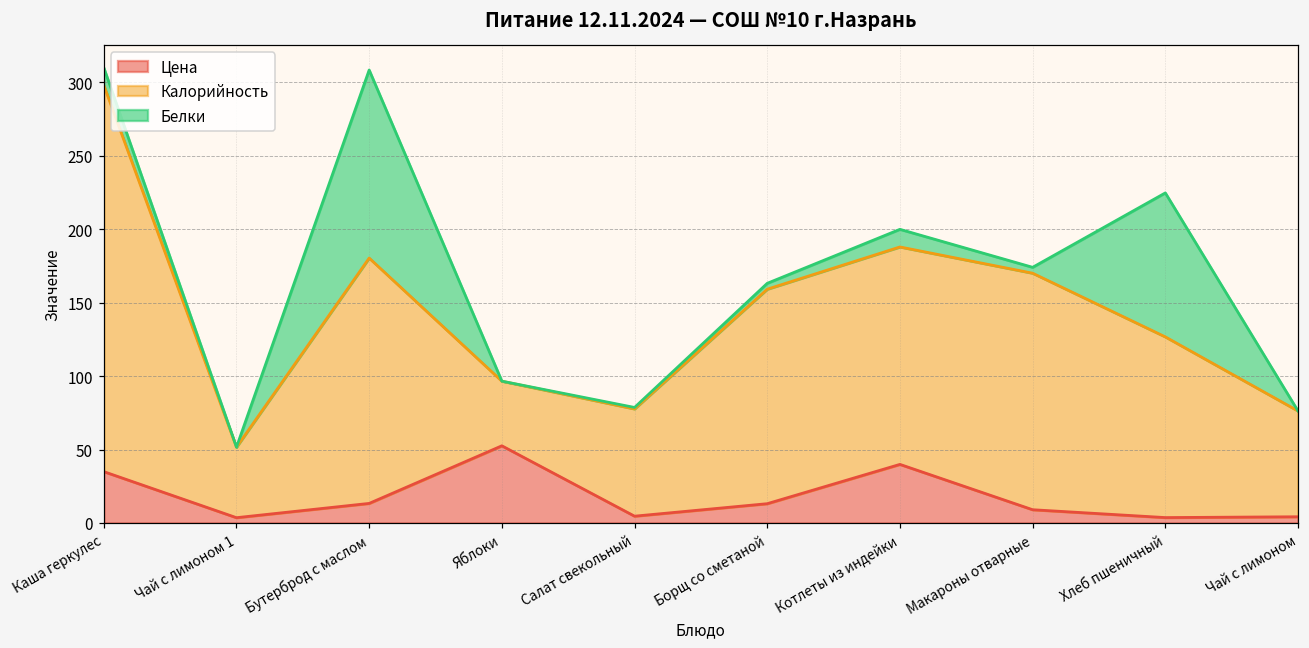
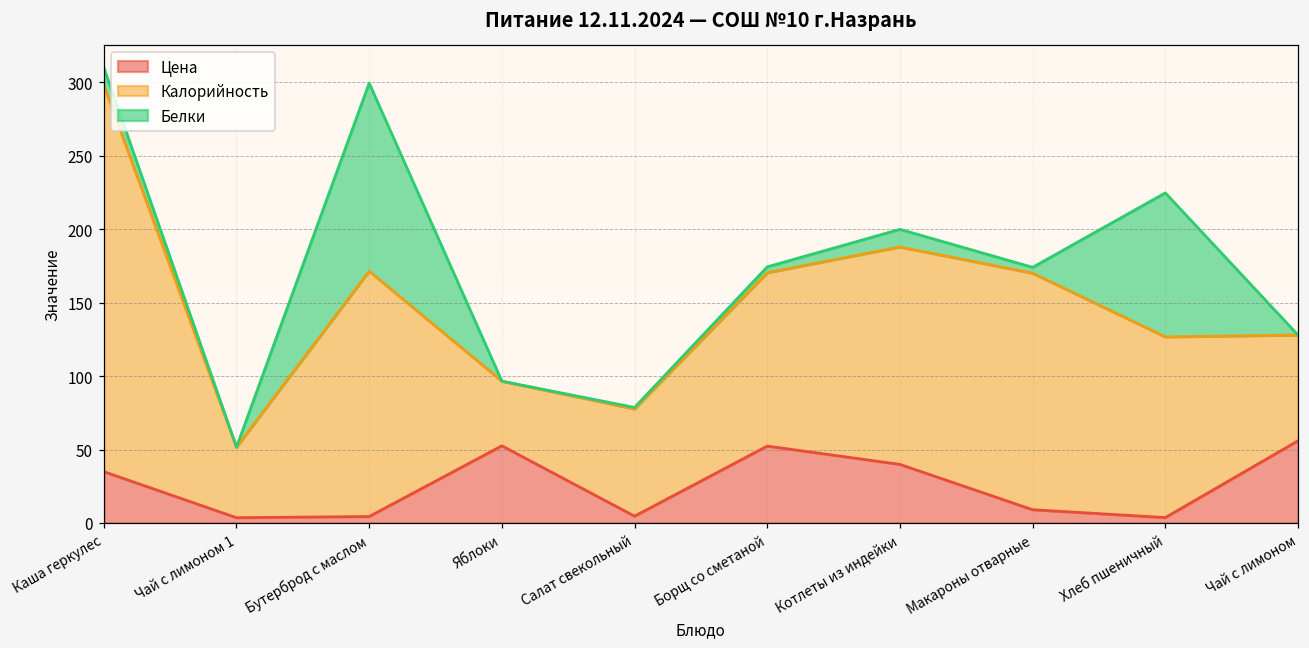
Цена, Бутерброд с маслом: 13 -> 4
Цена, Борщ со сметаной: 13 -> 52
Калорийность, Борщ со сметаной: 146 -> 118
Цена, Чай с лимоном: 4 -> 56
